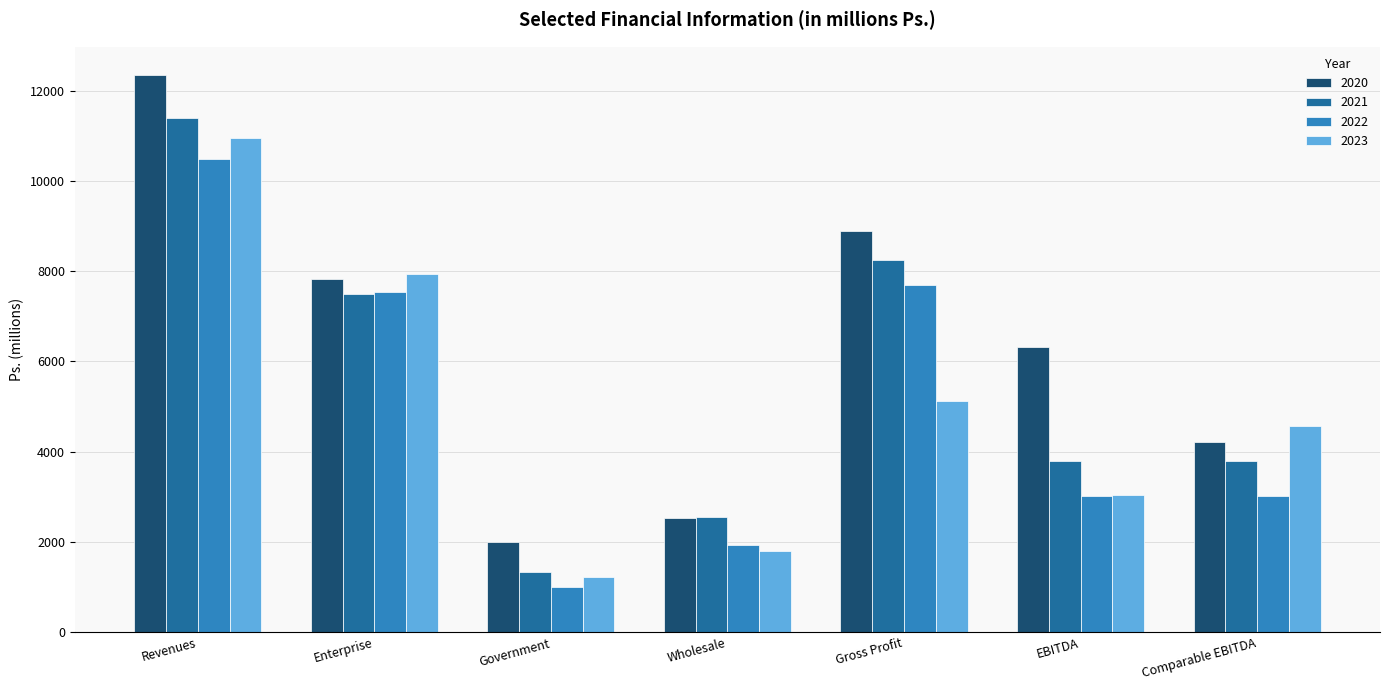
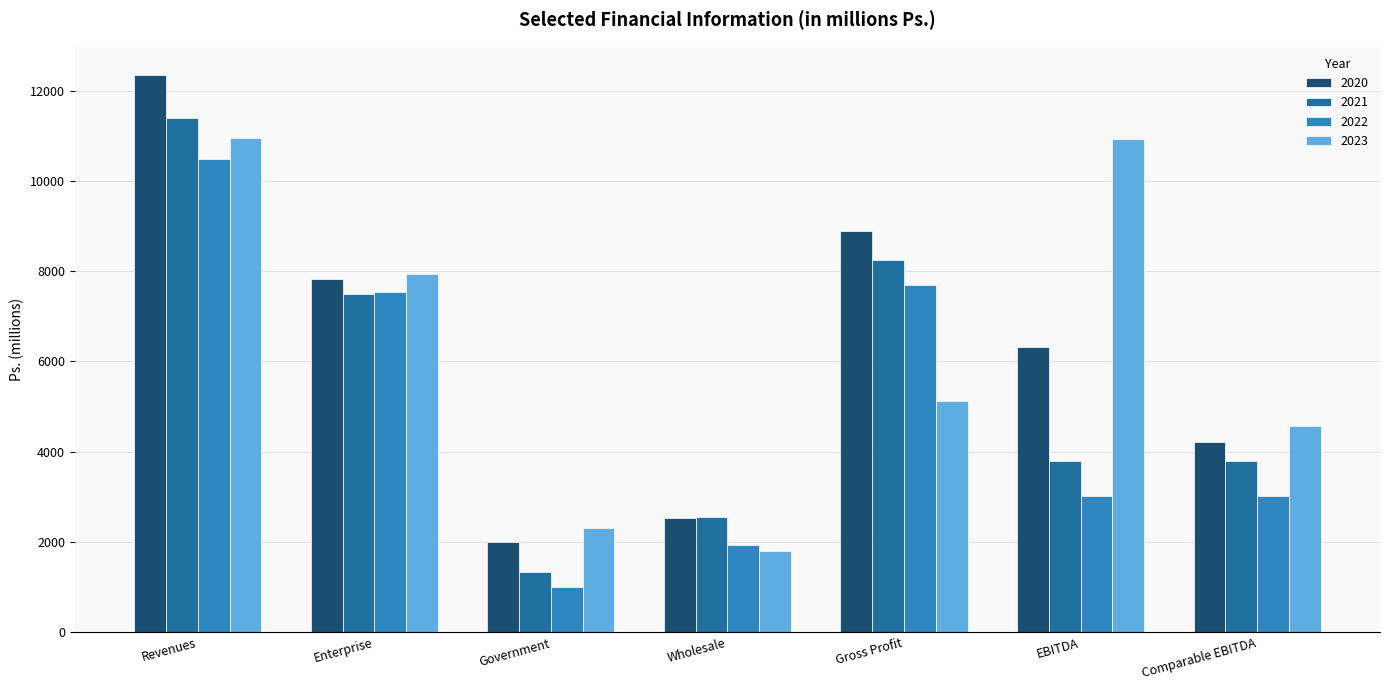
2023, Government: 1200 -> 2300
2023, EBITDA: 3000 -> 10900
